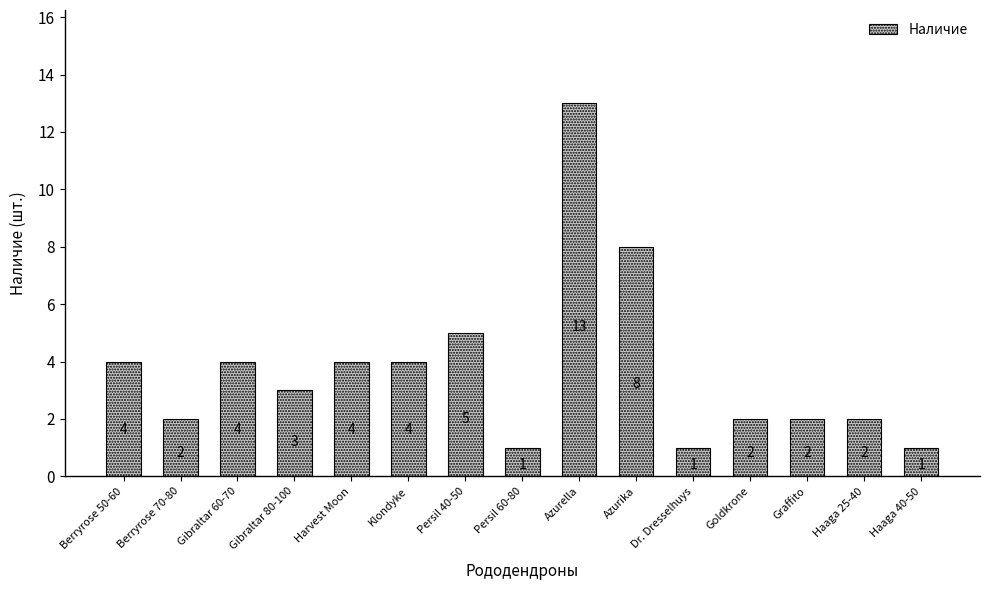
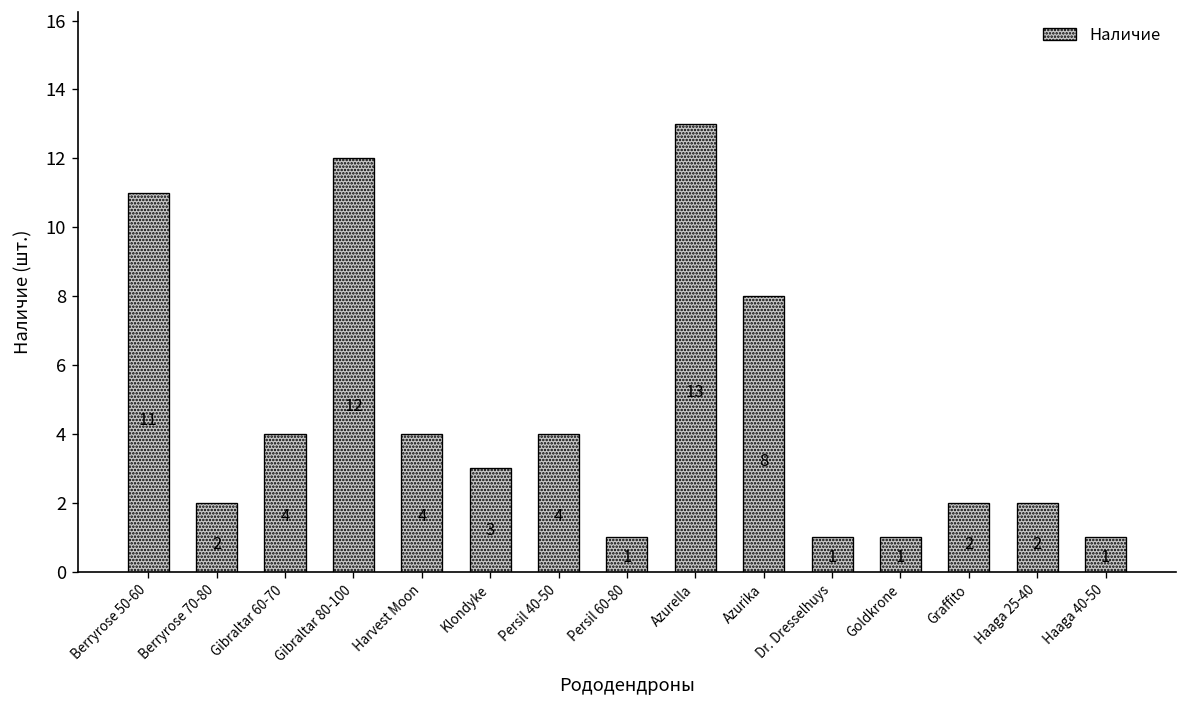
Berryrose 50-60: 4 -> 11
Gibraltar 80-100: 3 -> 12
Klondyke: 4 -> 3
Persil 40-50: 5 -> 4
Goldkrone: 2 -> 1
